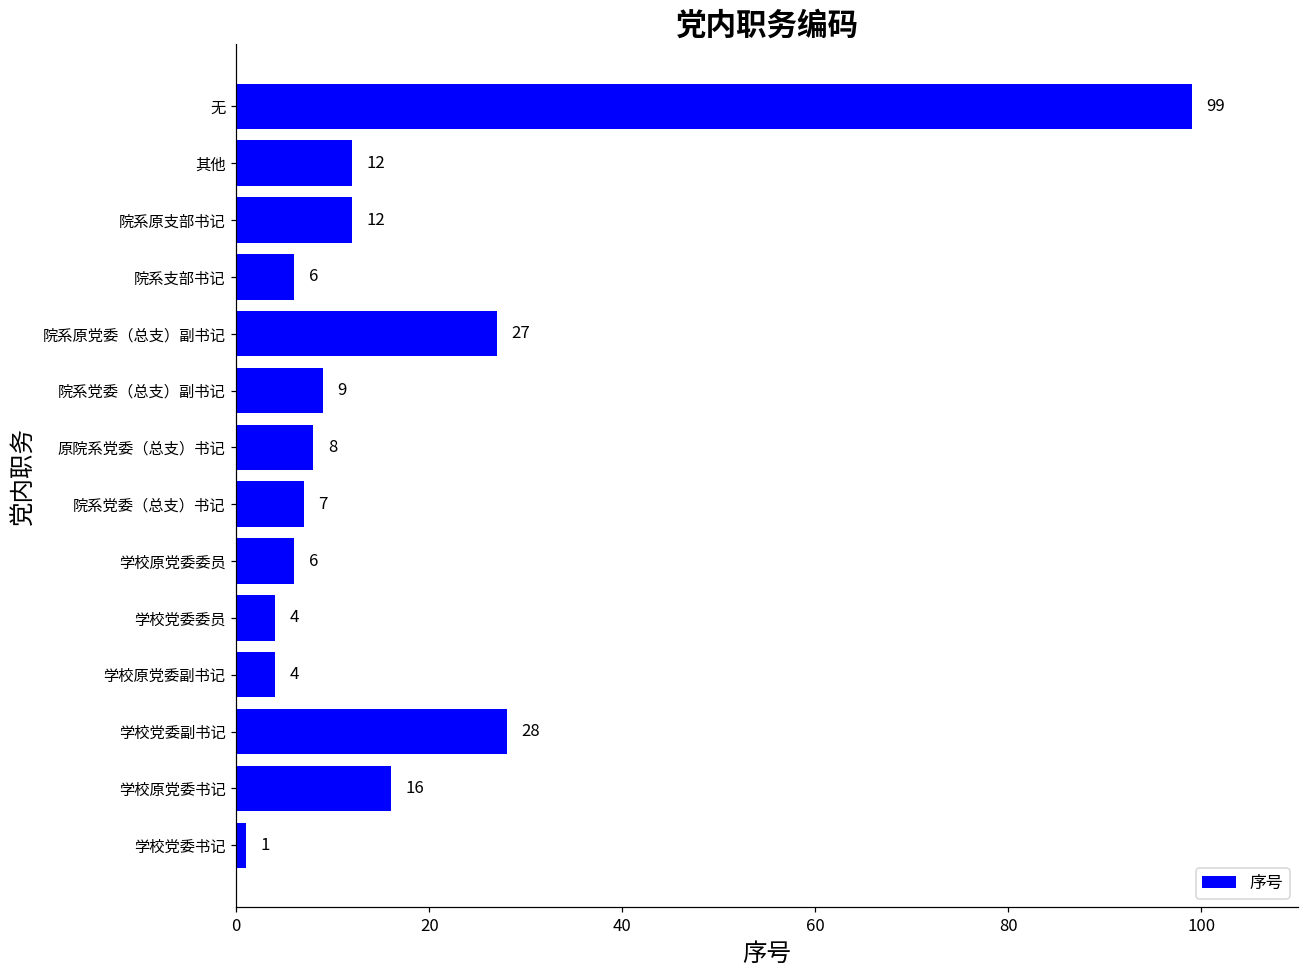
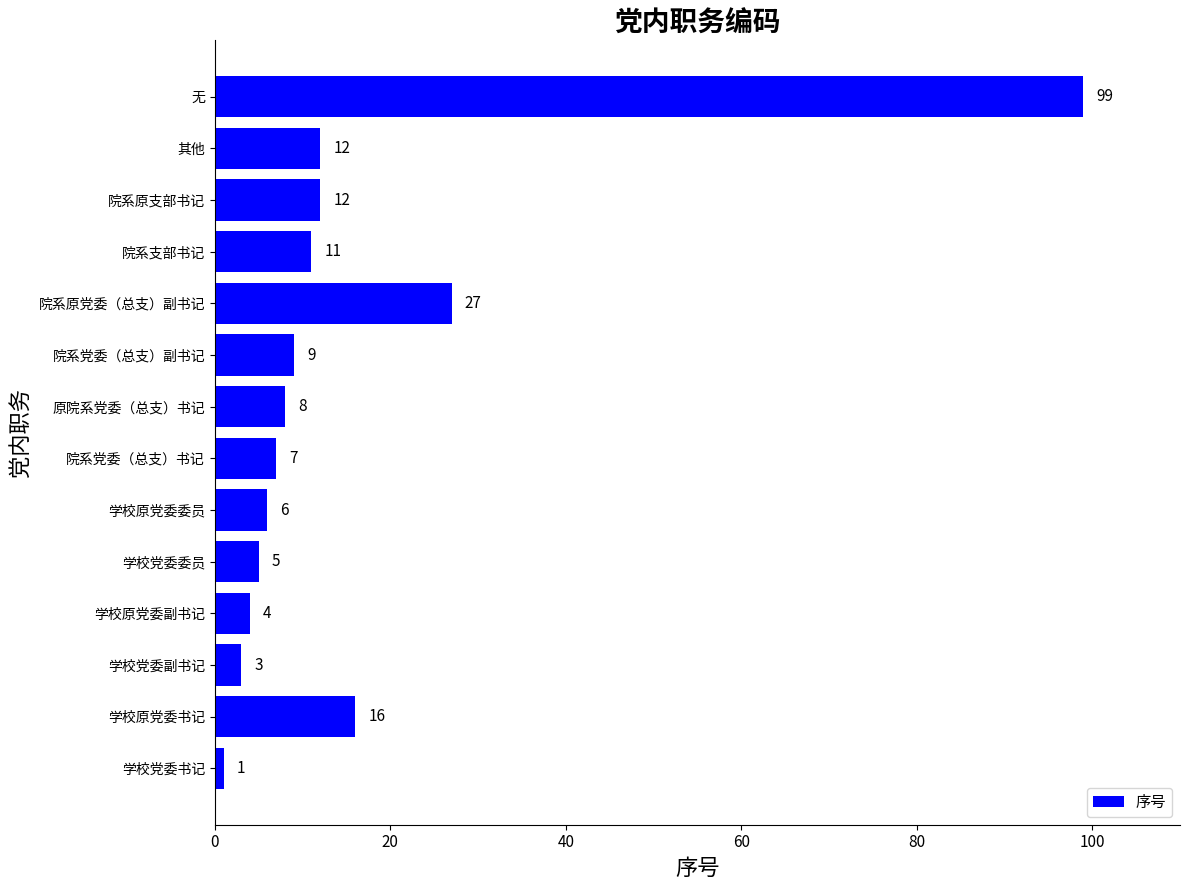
院系支部书记: 6 -> 11
学校党委委员: 4 -> 5
学校党委副书记: 28 -> 3
